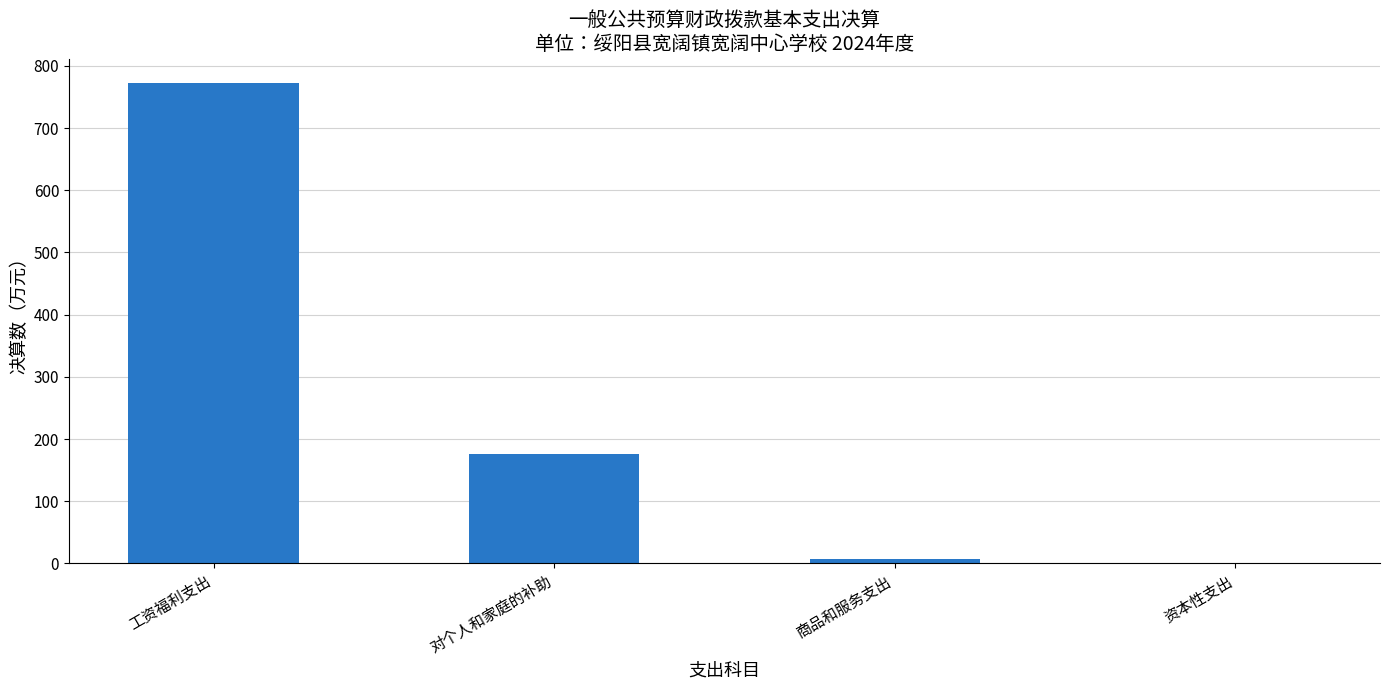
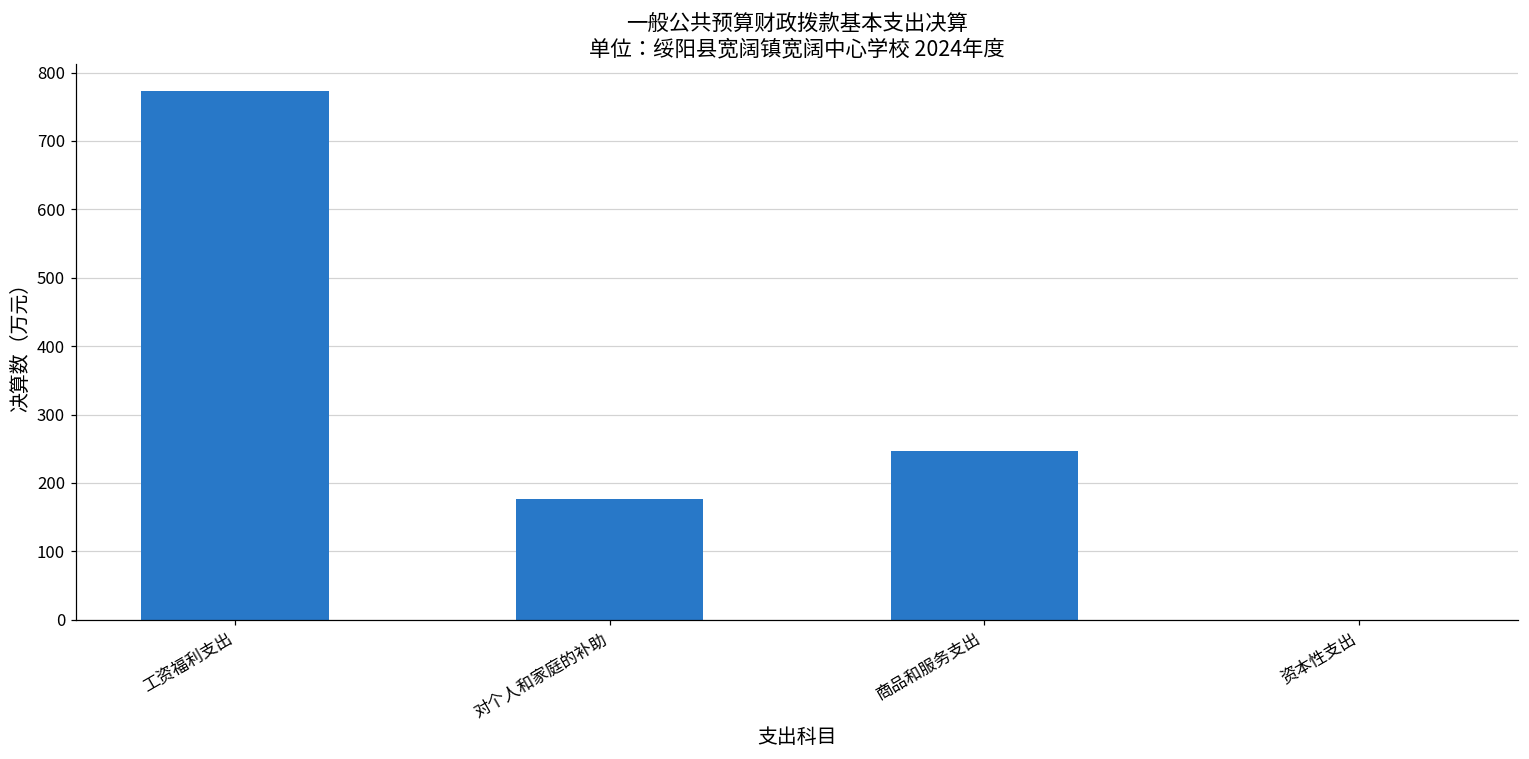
商品和服务支出: 10 -> 250
